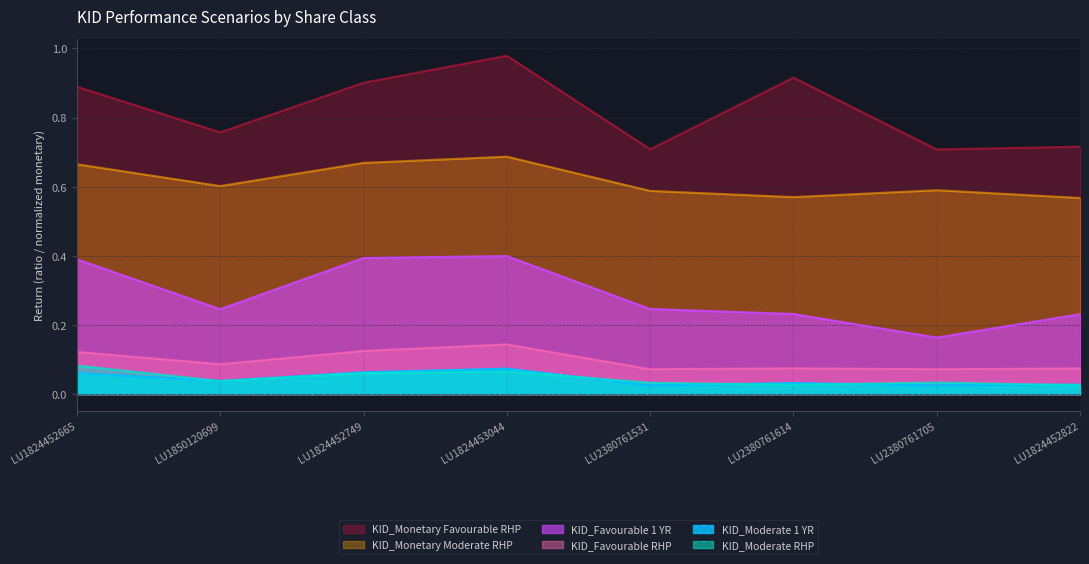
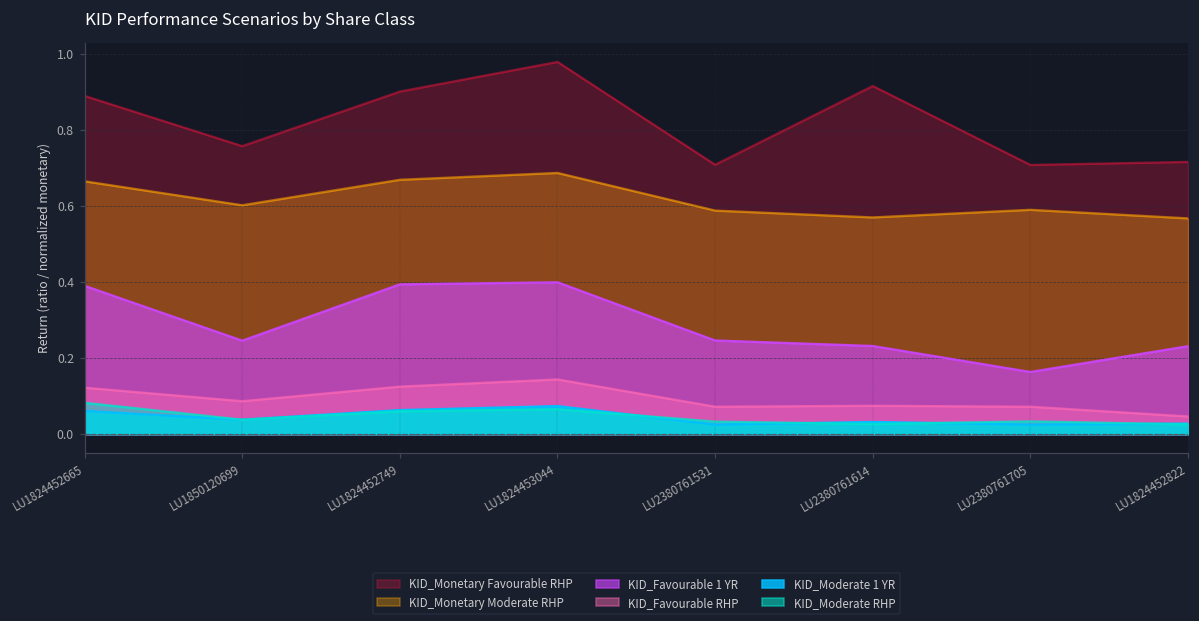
KID_Favourable RHP, LU1824452822: 0.07 -> 0.05
